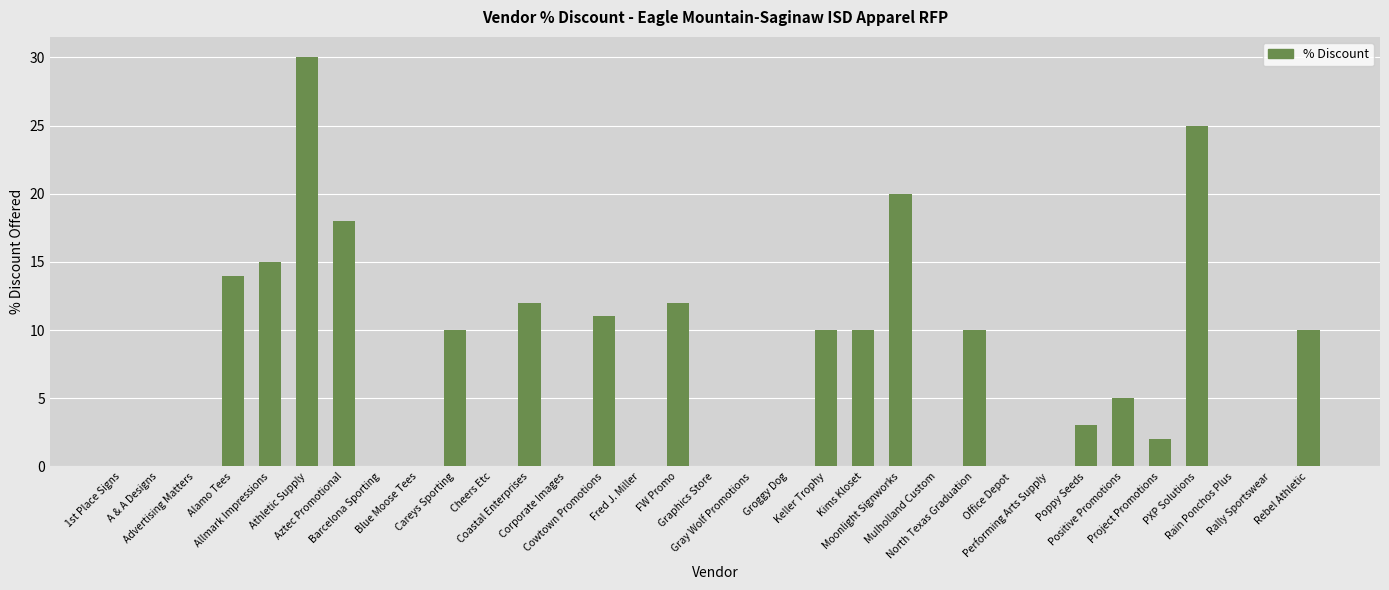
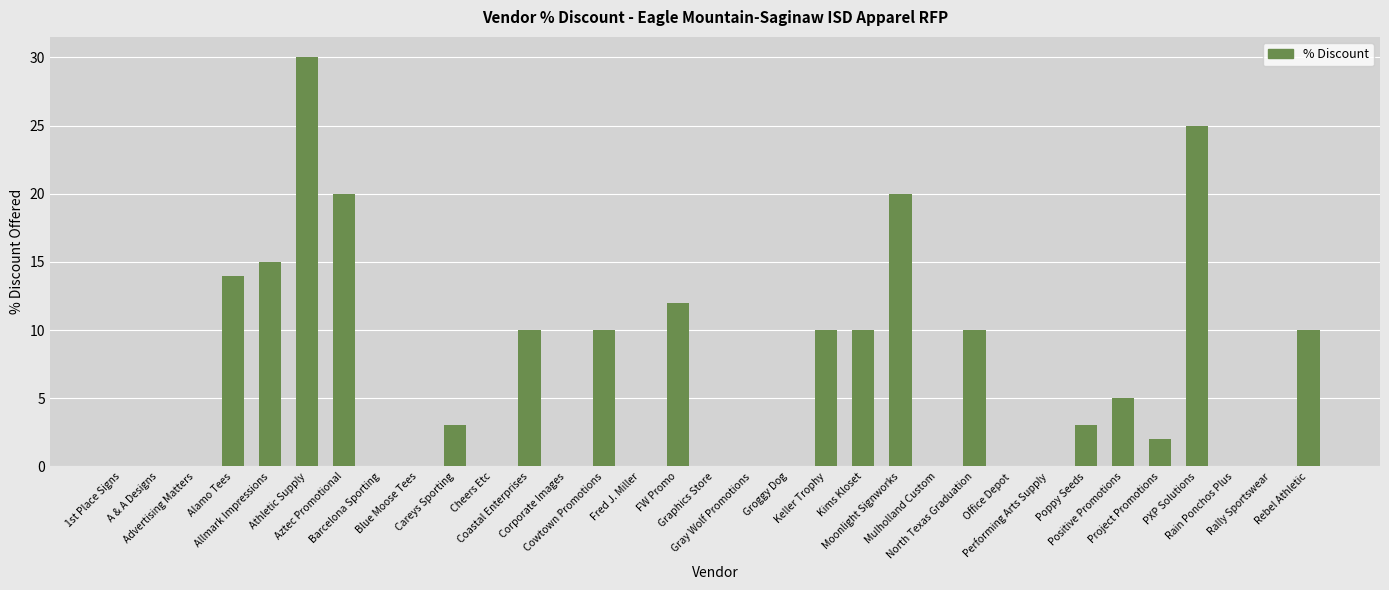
Aztec Promotional: 18 -> 20
Careys Sporting: 10 -> 3
Coastal Enterprises: 12 -> 10
Cowtown Promotions: 11 -> 10
